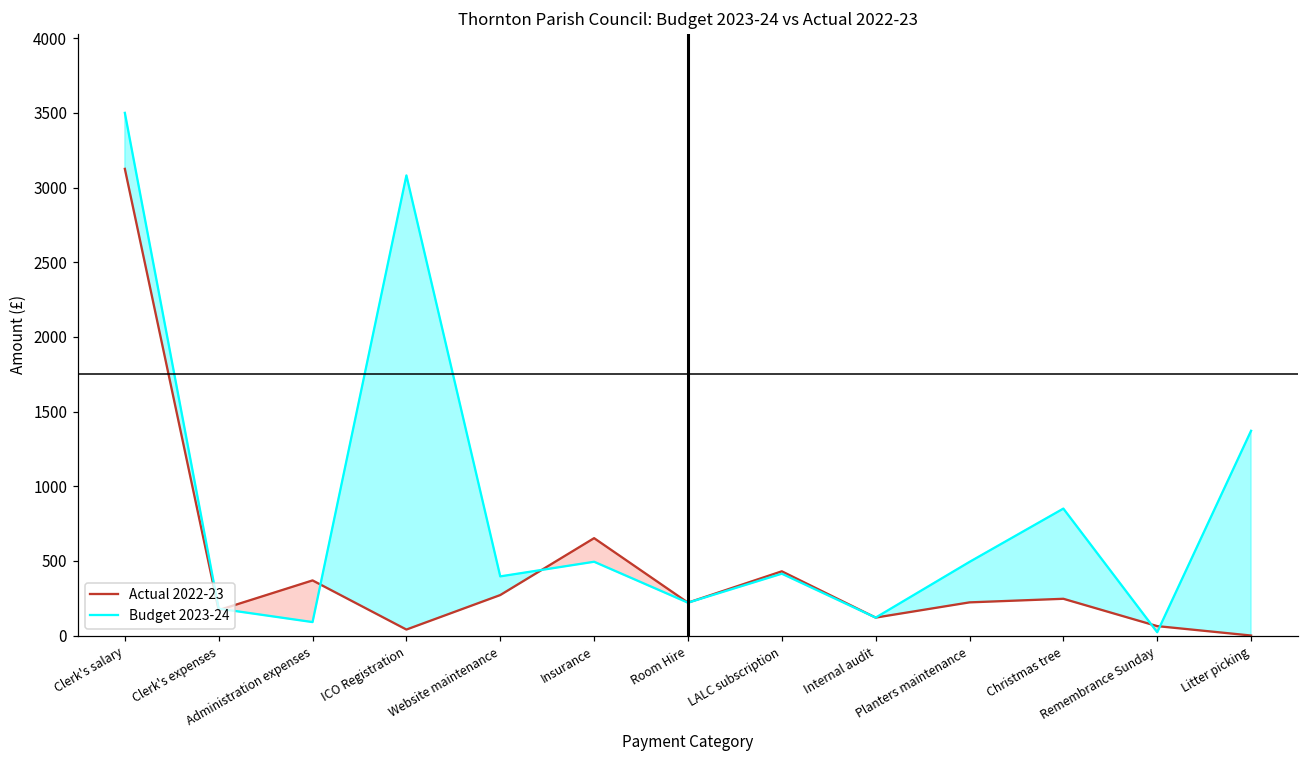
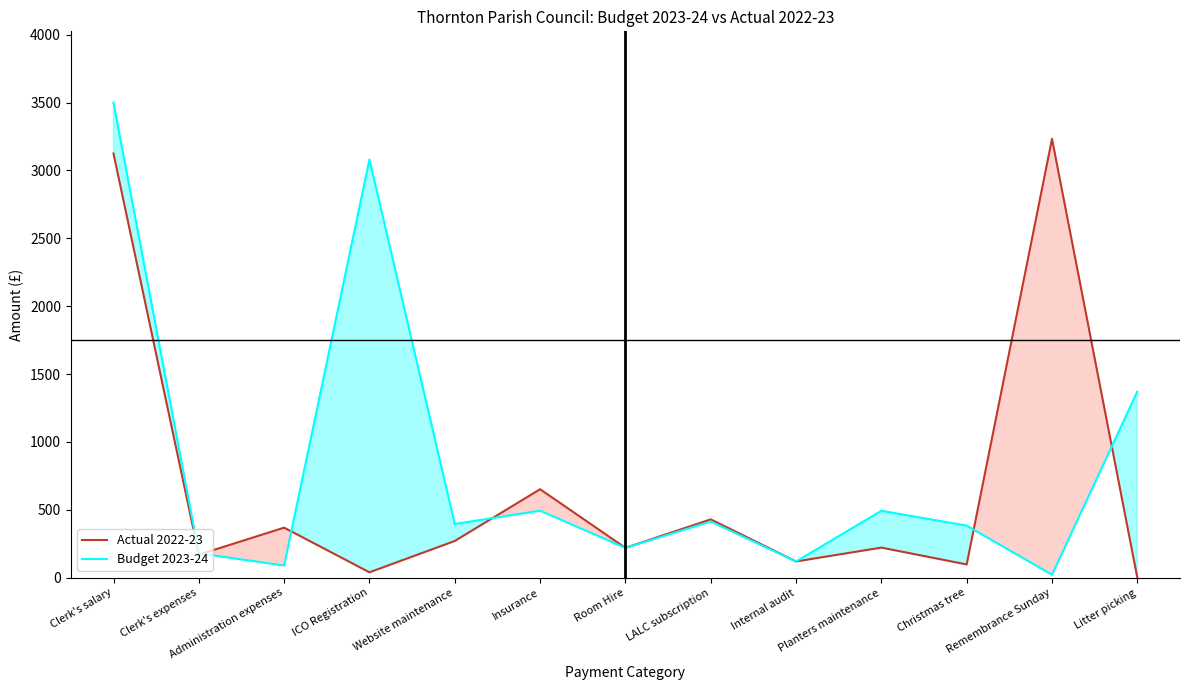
Actual 2022-23, Christmas tree: 250 -> 100
Budget 2023-24, Christmas tree: 850 -> 380
Actual 2022-23, Remembrance Sunday: 60 -> 3230
